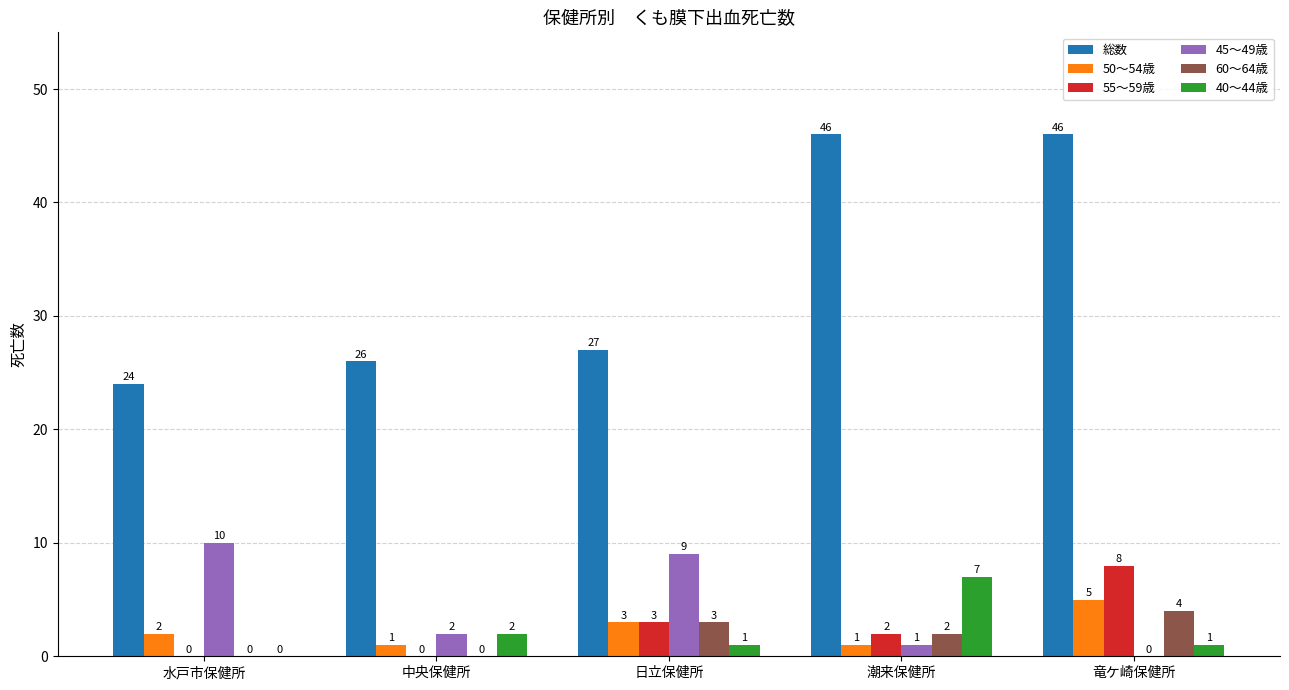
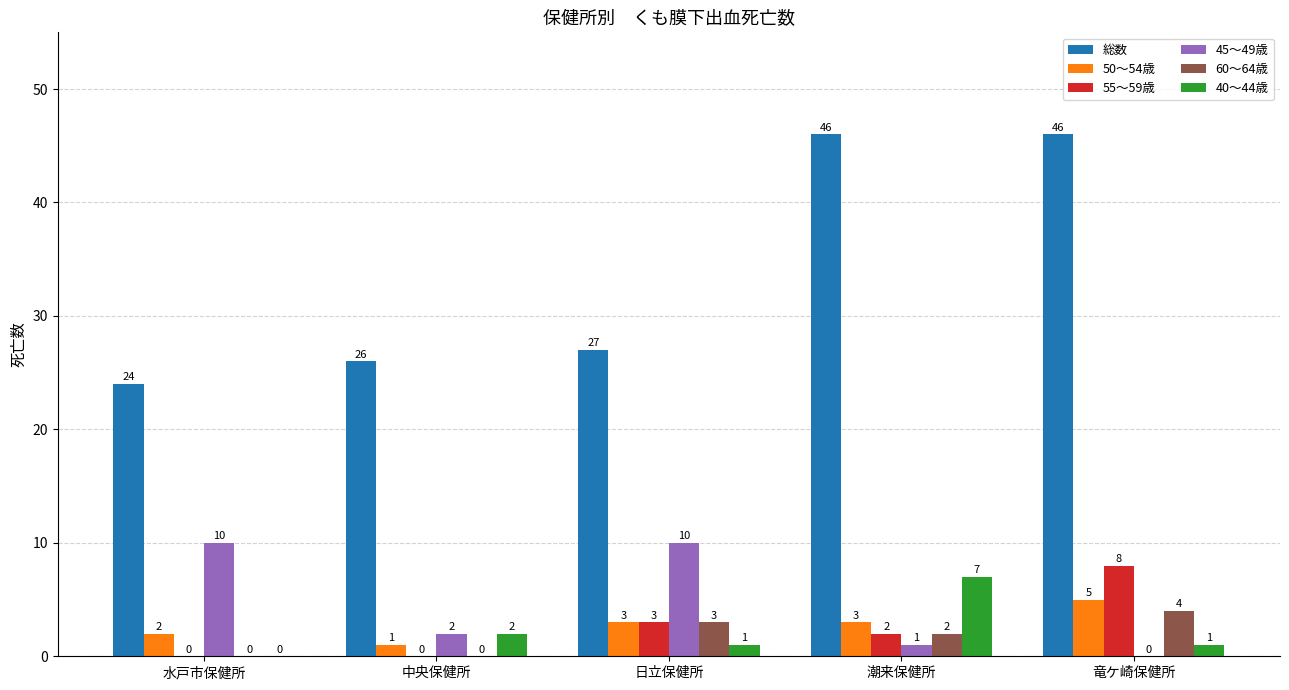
45～49歳, 日立保健所: 9 -> 10
50～54歳, 潮来保健所: 1 -> 3
